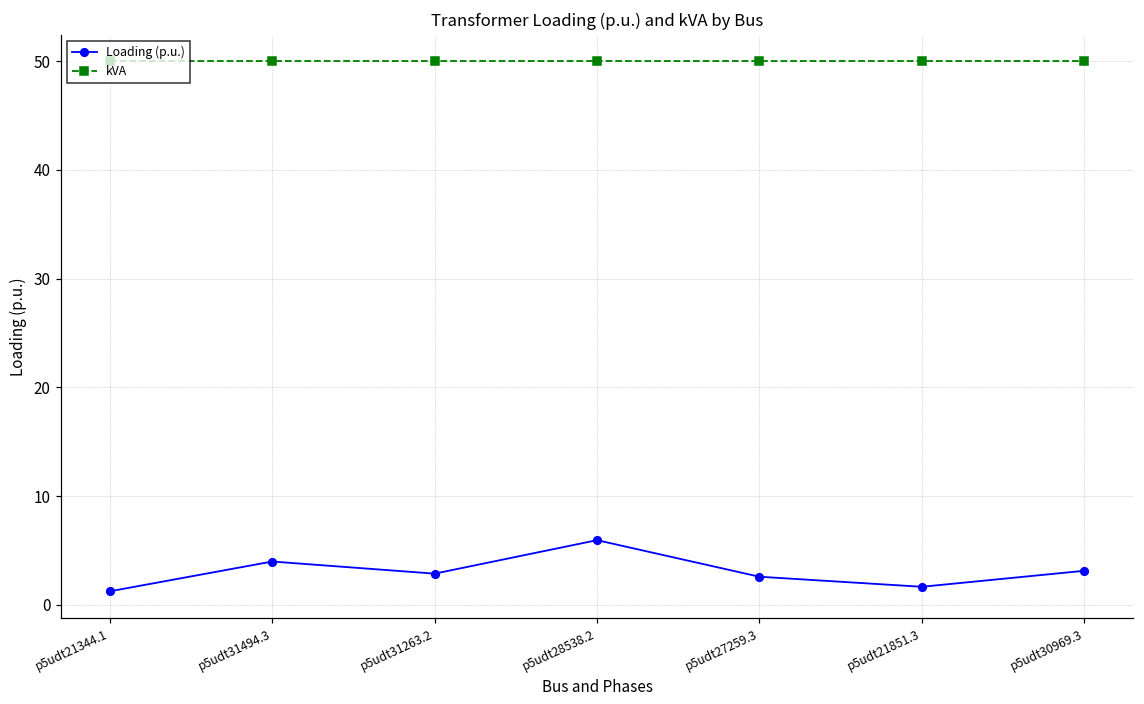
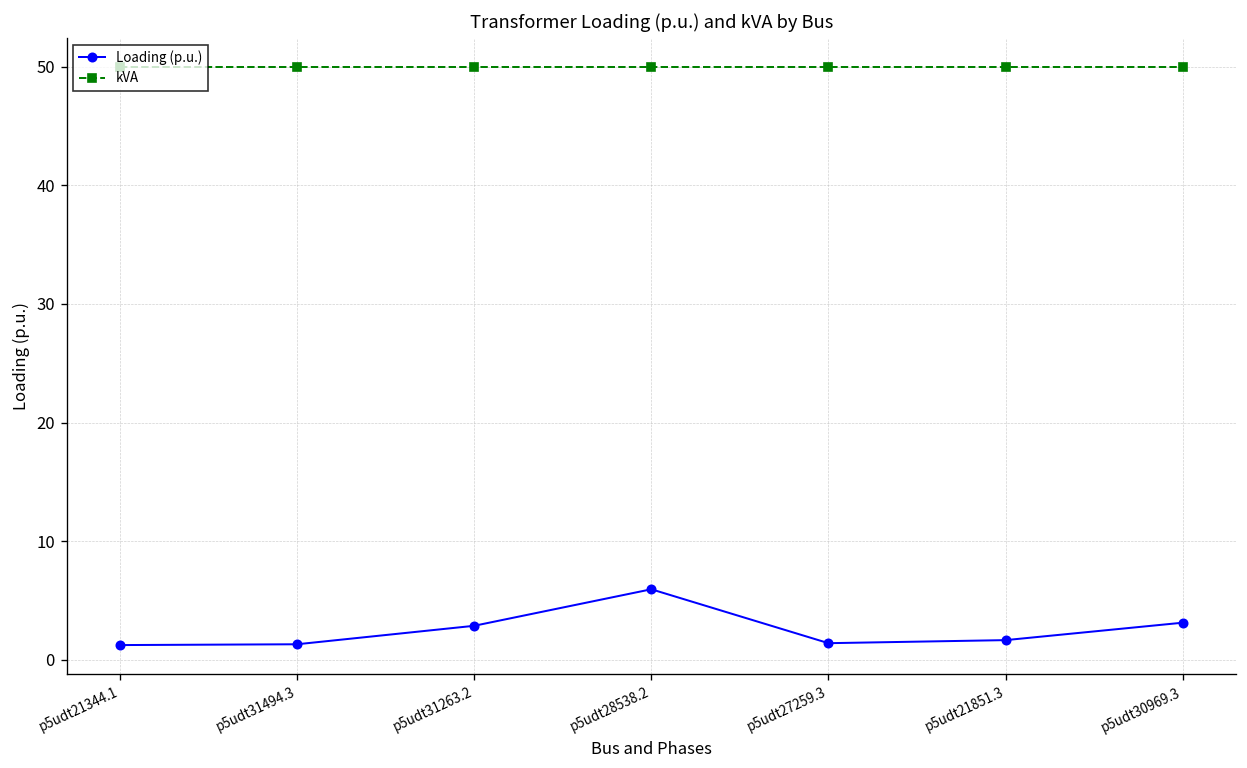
Loading (p.u.), p5udt31494.3: 4 -> 1
Loading (p.u.), p5udt27259.3: 3 -> 1
